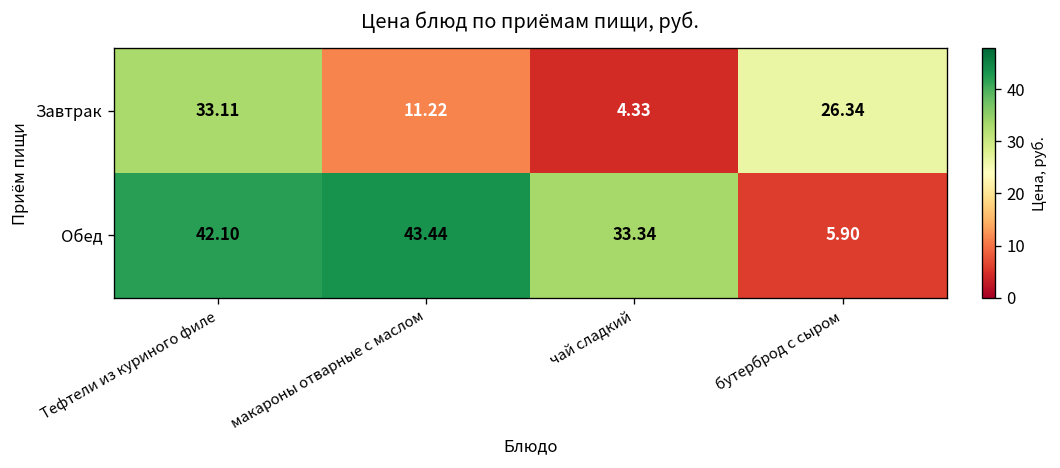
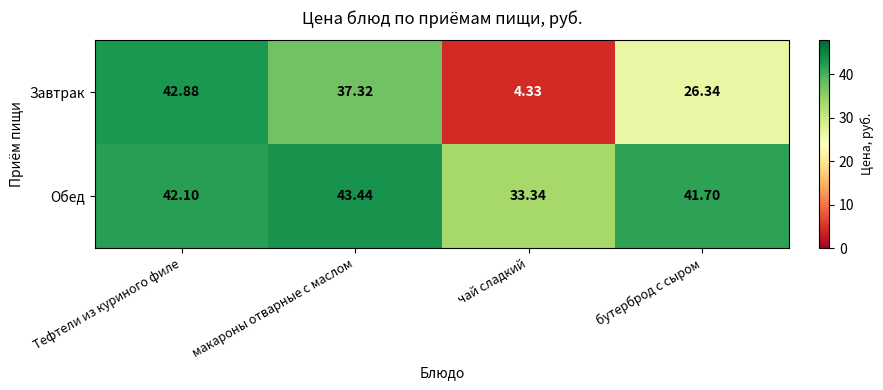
Завтрак, Тефтели из куриного филе: 33.11 -> 42.88
Завтрак, макароны отварные с маслом: 11.22 -> 37.32
Обед, бутерброд с сыром: 5.90 -> 41.70
